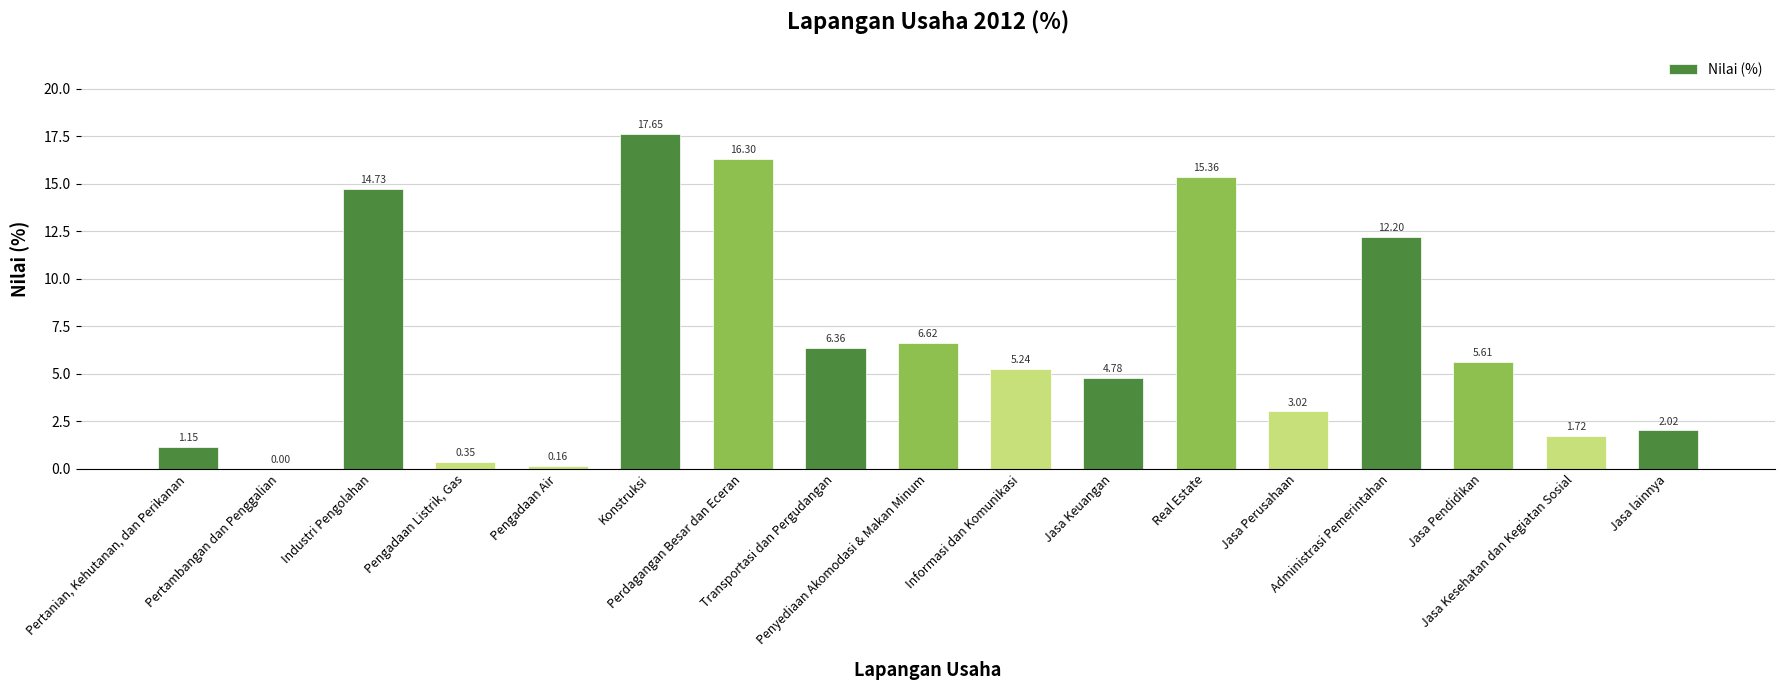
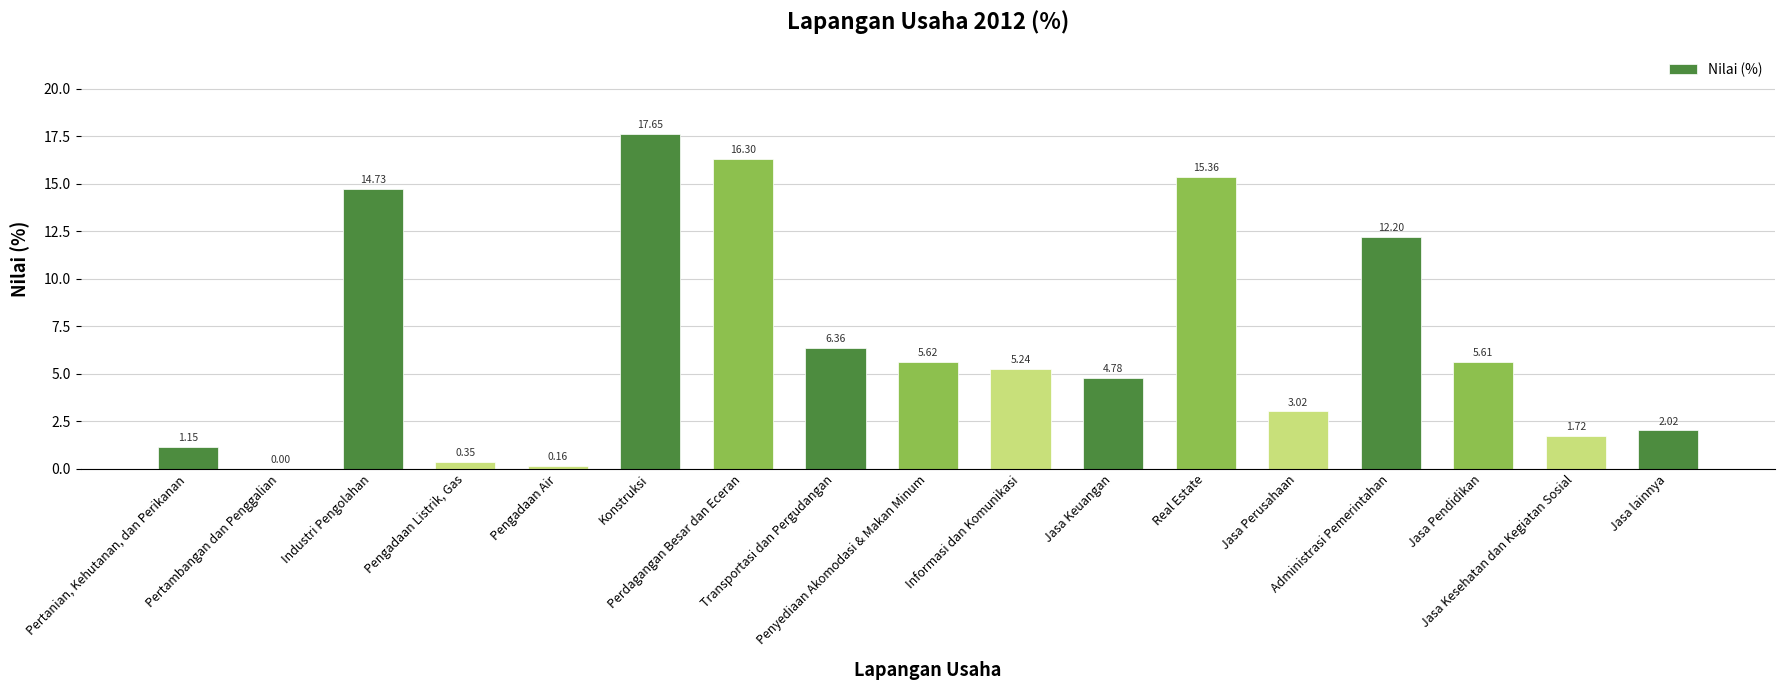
Penyediaan Akomodasi & Makan Minum: 6.62 -> 5.62
